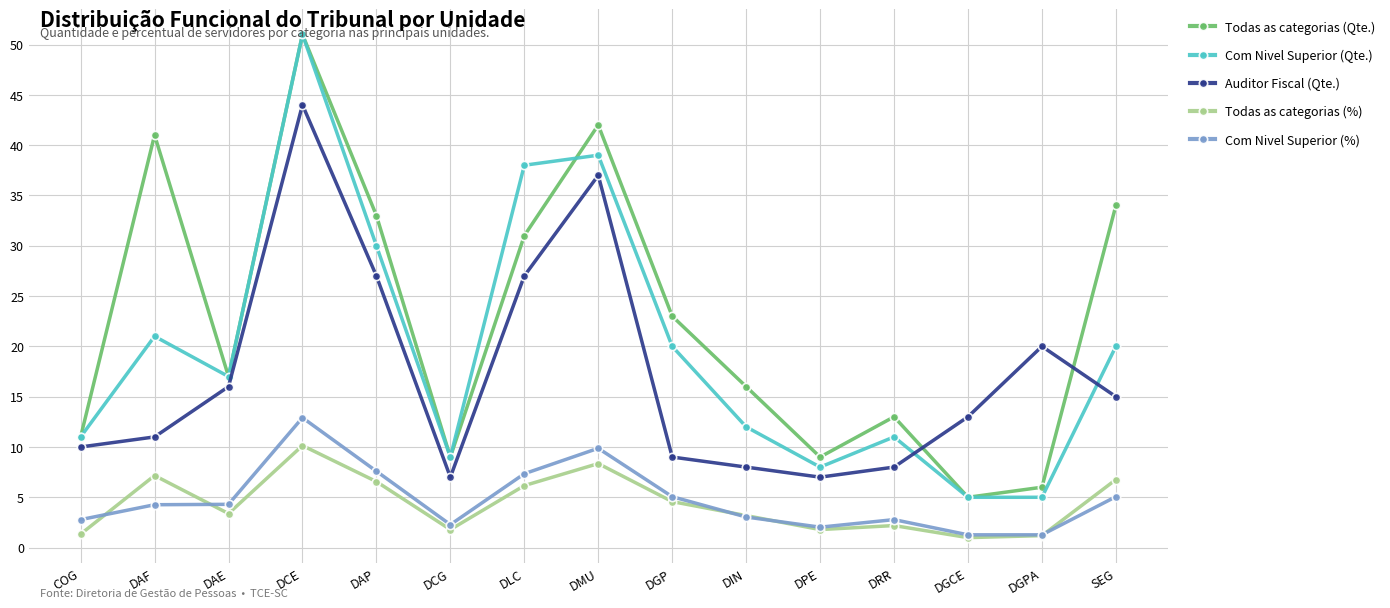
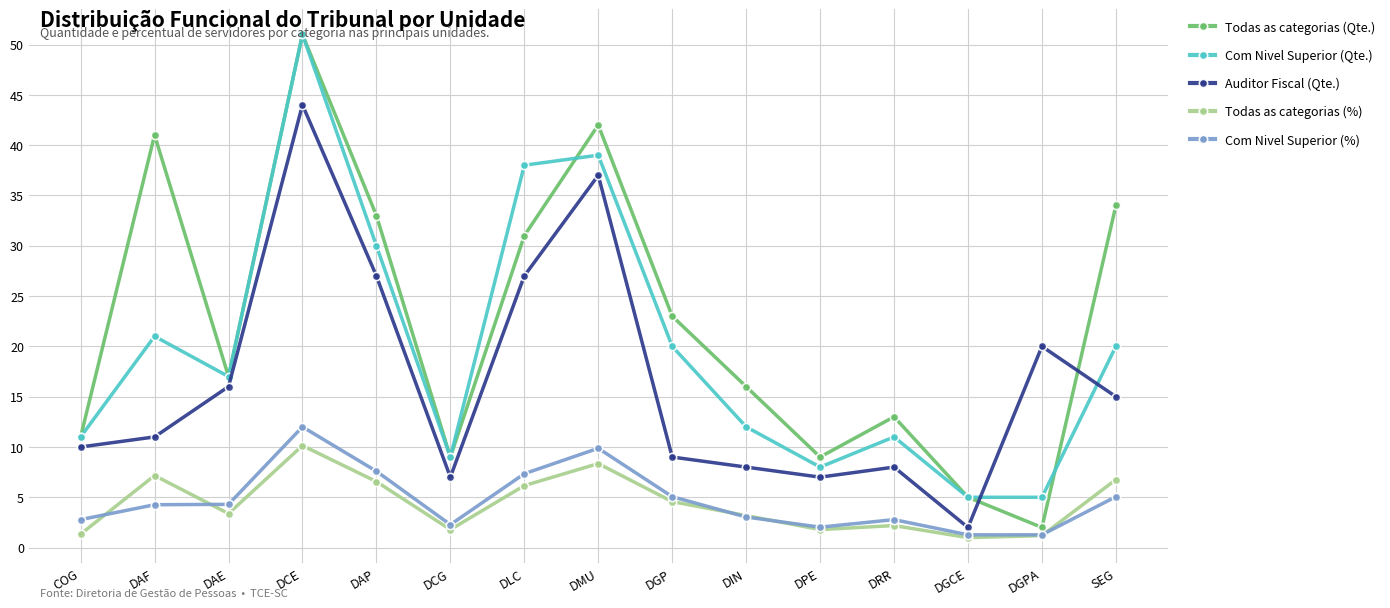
Com Nivel Superior (%), DCE: 12.9 -> 12.0
Auditor Fiscal (Qte.), DGCE: 13 -> 2
Todas as categorias (Qte.), DGPA: 6 -> 2
